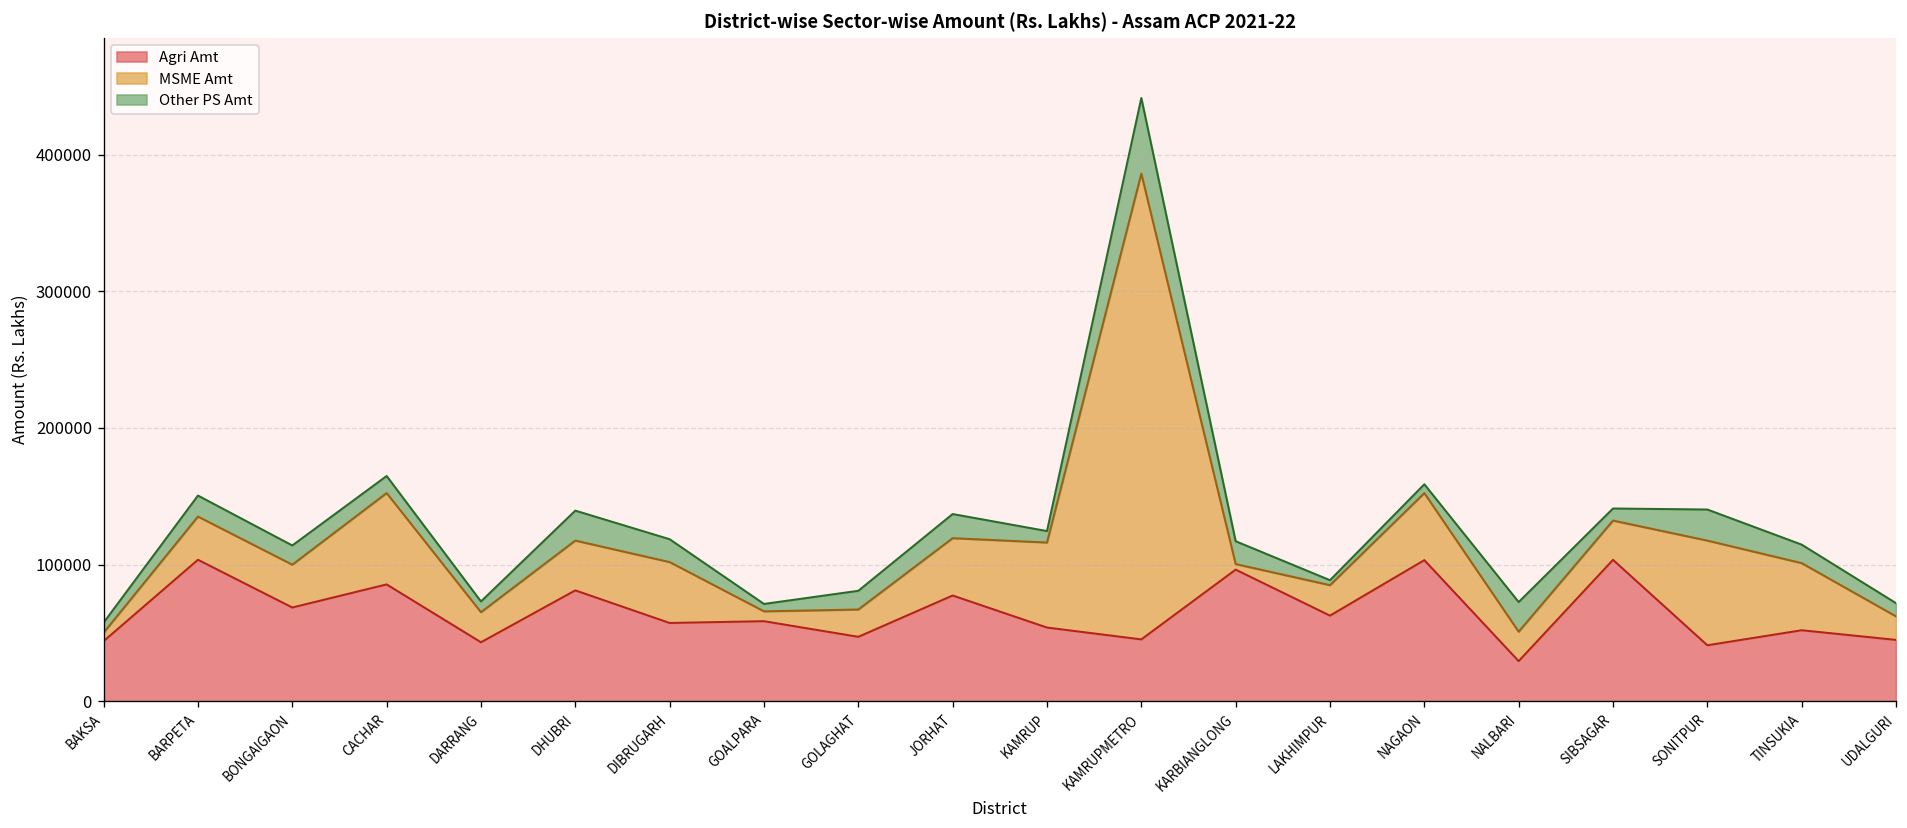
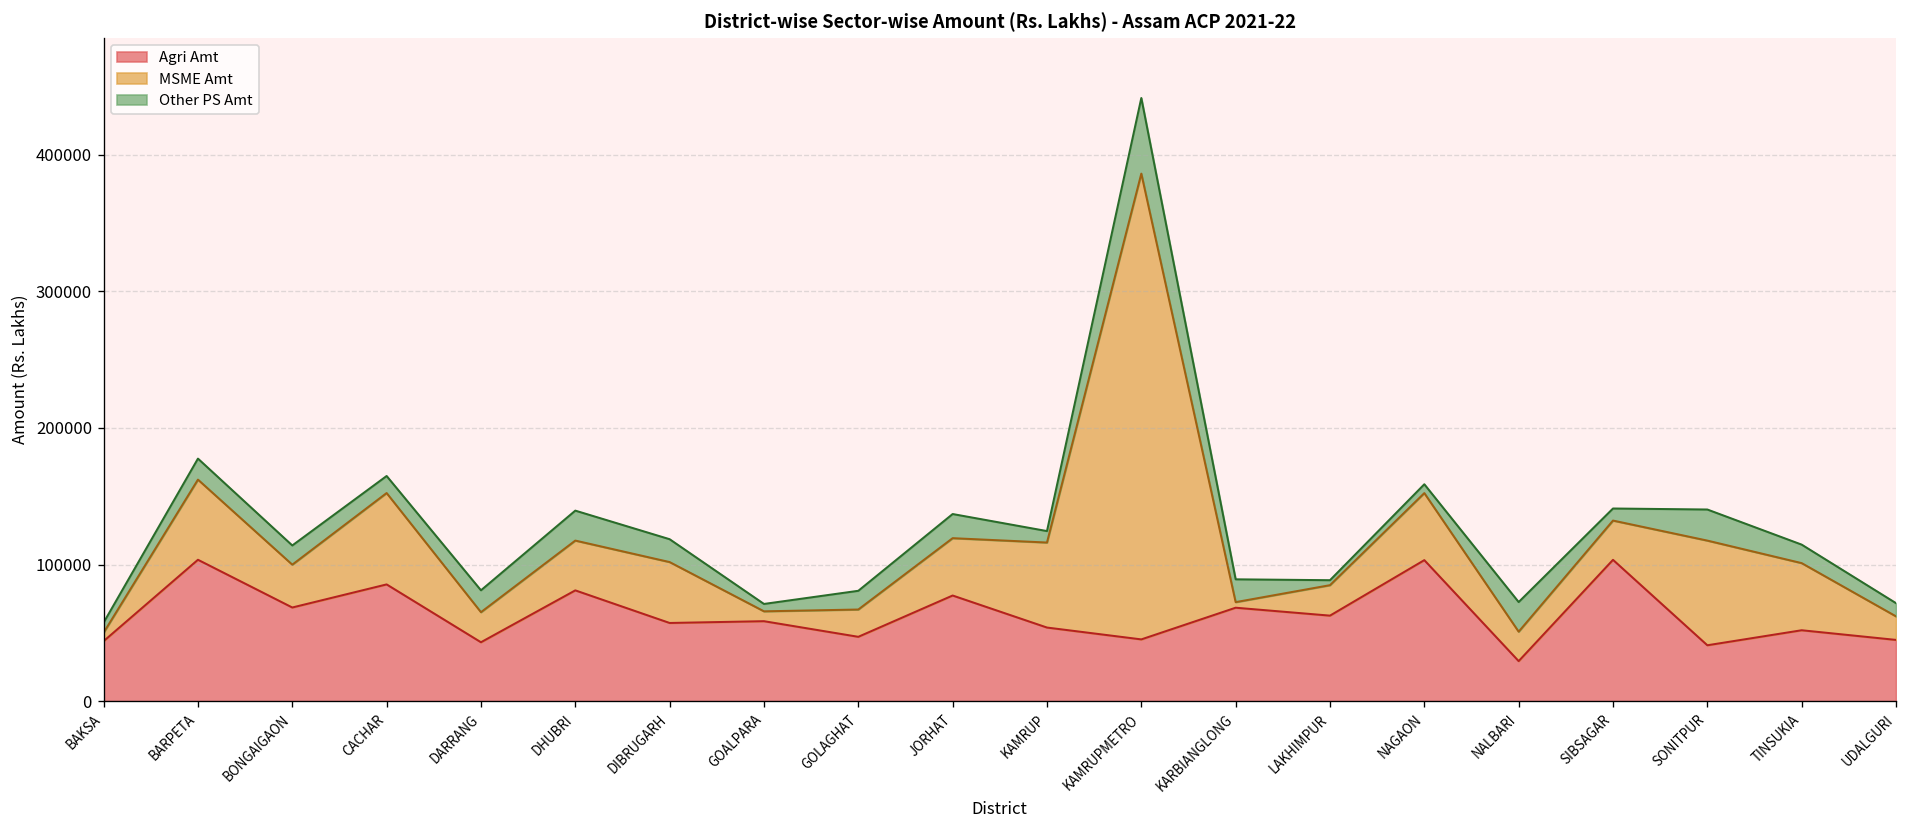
MSME Amt, BARPETA: 32000 -> 59000
Other PS Amt, DARRANG: 8000 -> 16000
Agri Amt, KARBIANGLONG: 96000 -> 68000
